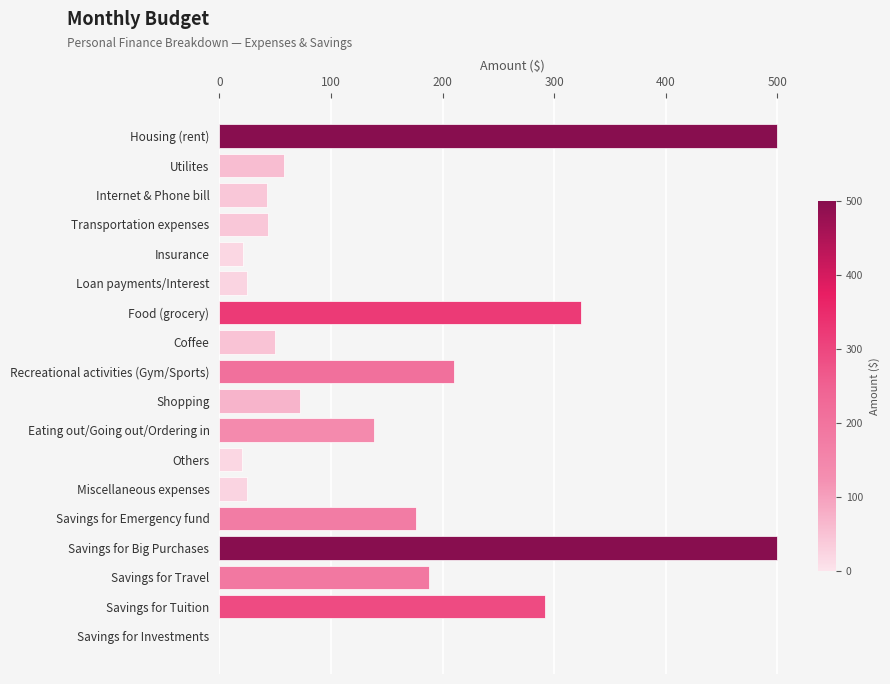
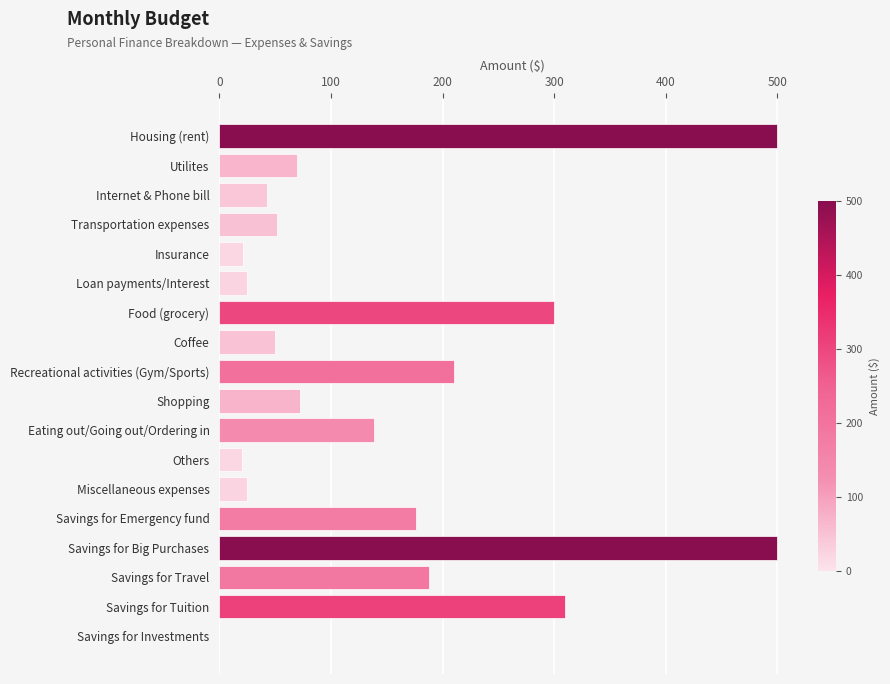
Utilites: 58 -> 70
Transportation expenses: 44 -> 52
Food (grocery): 324 -> 300
Savings for Tuition: 292 -> 310
